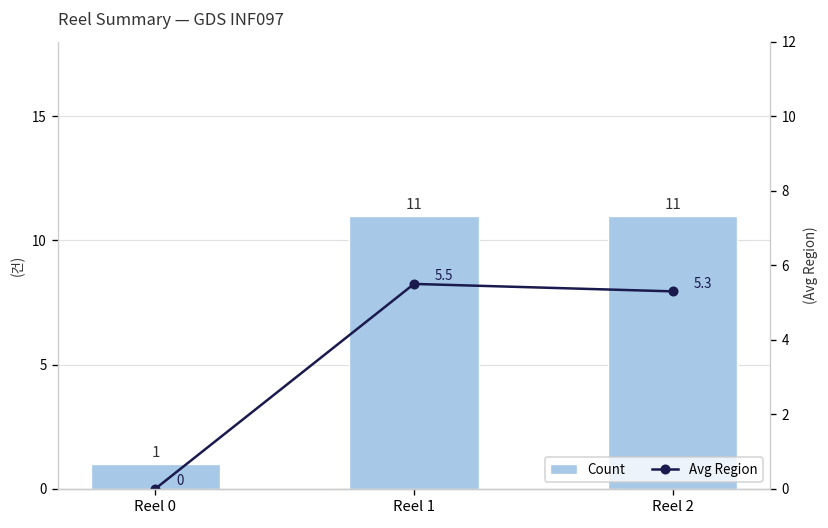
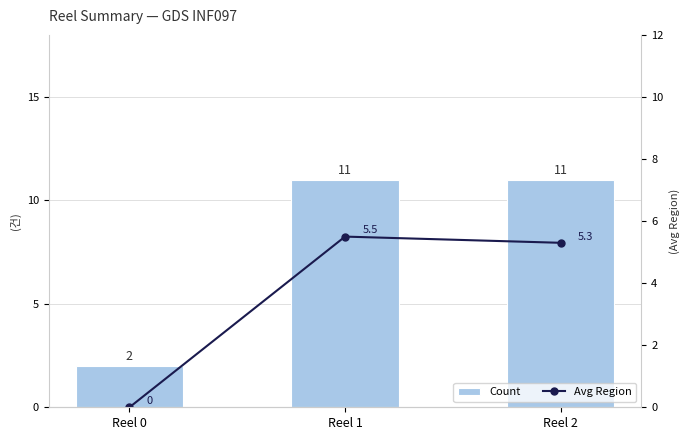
Count, Reel 0: 1 -> 2
